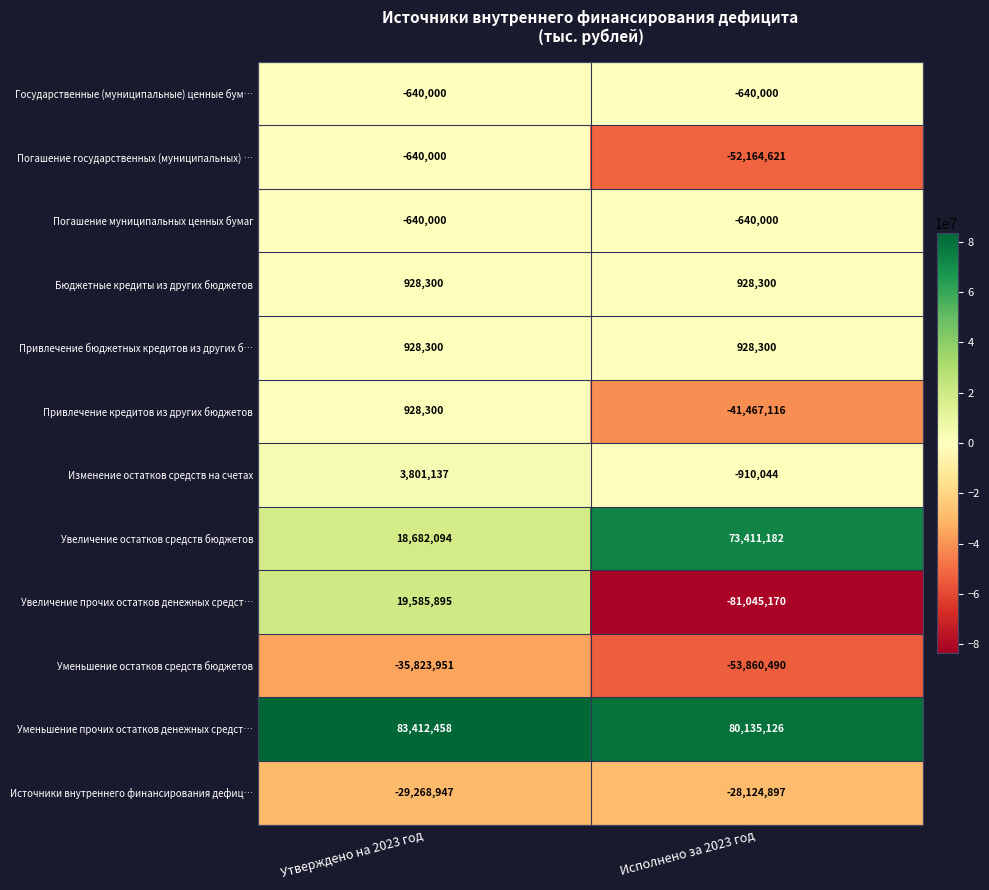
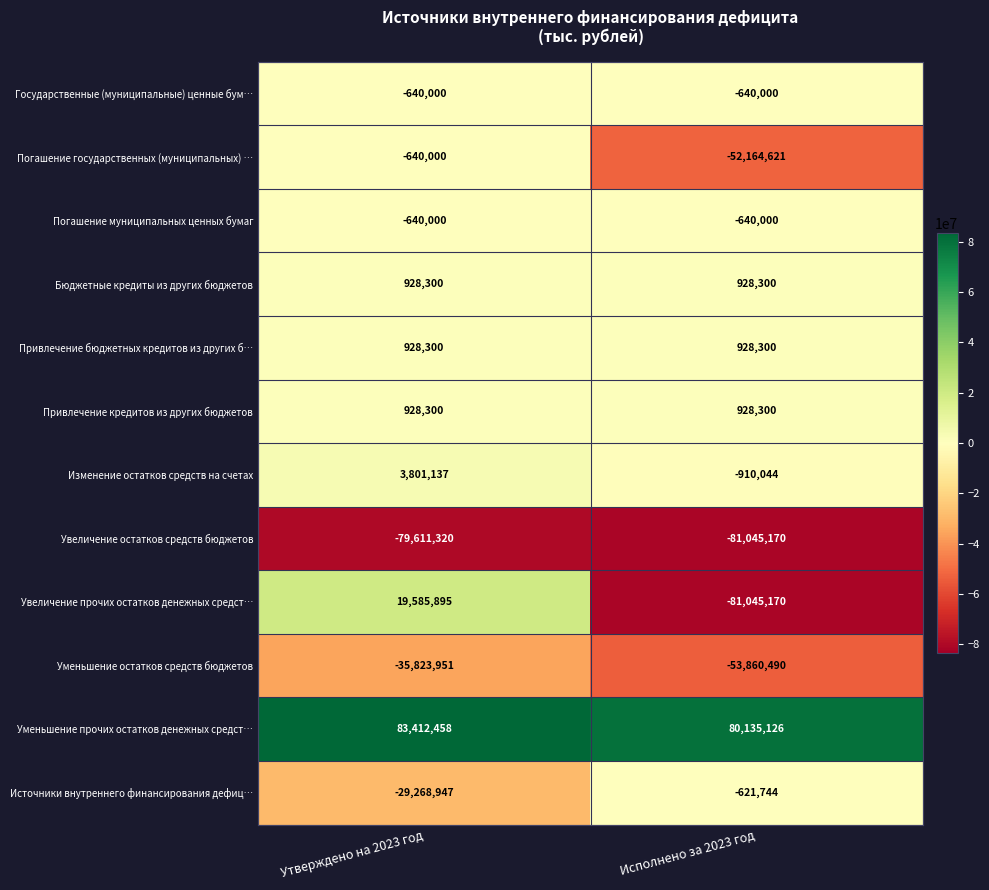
Привлечение кредитов из других бюджетов, Исполнено за 2023 год: -41,467,116 -> 928,300
Увеличение остатков средств бюджетов, Утверждено на 2023 год: 18,682,094 -> -79,611,320
Увеличение остатков средств бюджетов, Исполнено за 2023 год: 73,411,182 -> -81,045,170
Источники внутреннего финансирования дефиц…, Исполнено за 2023 год: -28,124,897 -> -621,744
